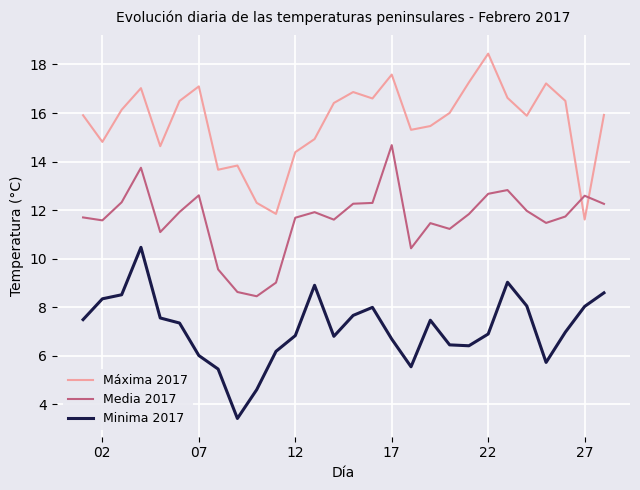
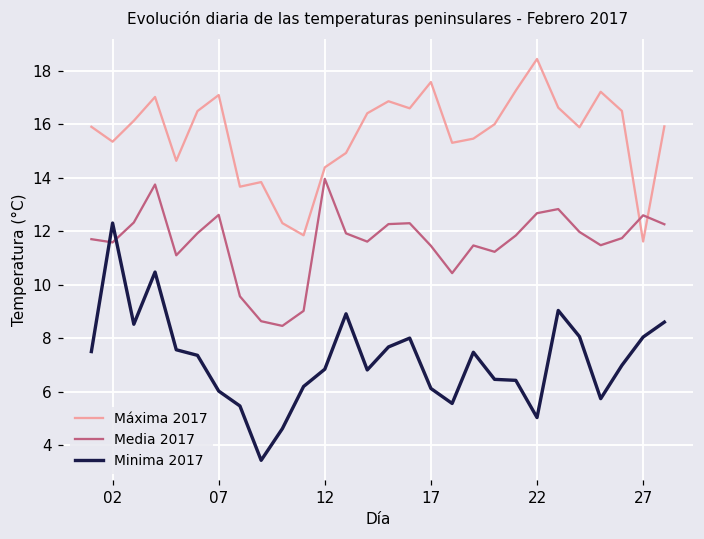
Máxima 2017, 02: 14.8 -> 15.4
Minima 2017, 02: 8.4 -> 12.3
Media 2017, 12: 11.7 -> 14.0
Media 2017, 17: 14.7 -> 11.5
Minima 2017, 17: 6.7 -> 6.1
Minima 2017, 22: 6.9 -> 5.0
